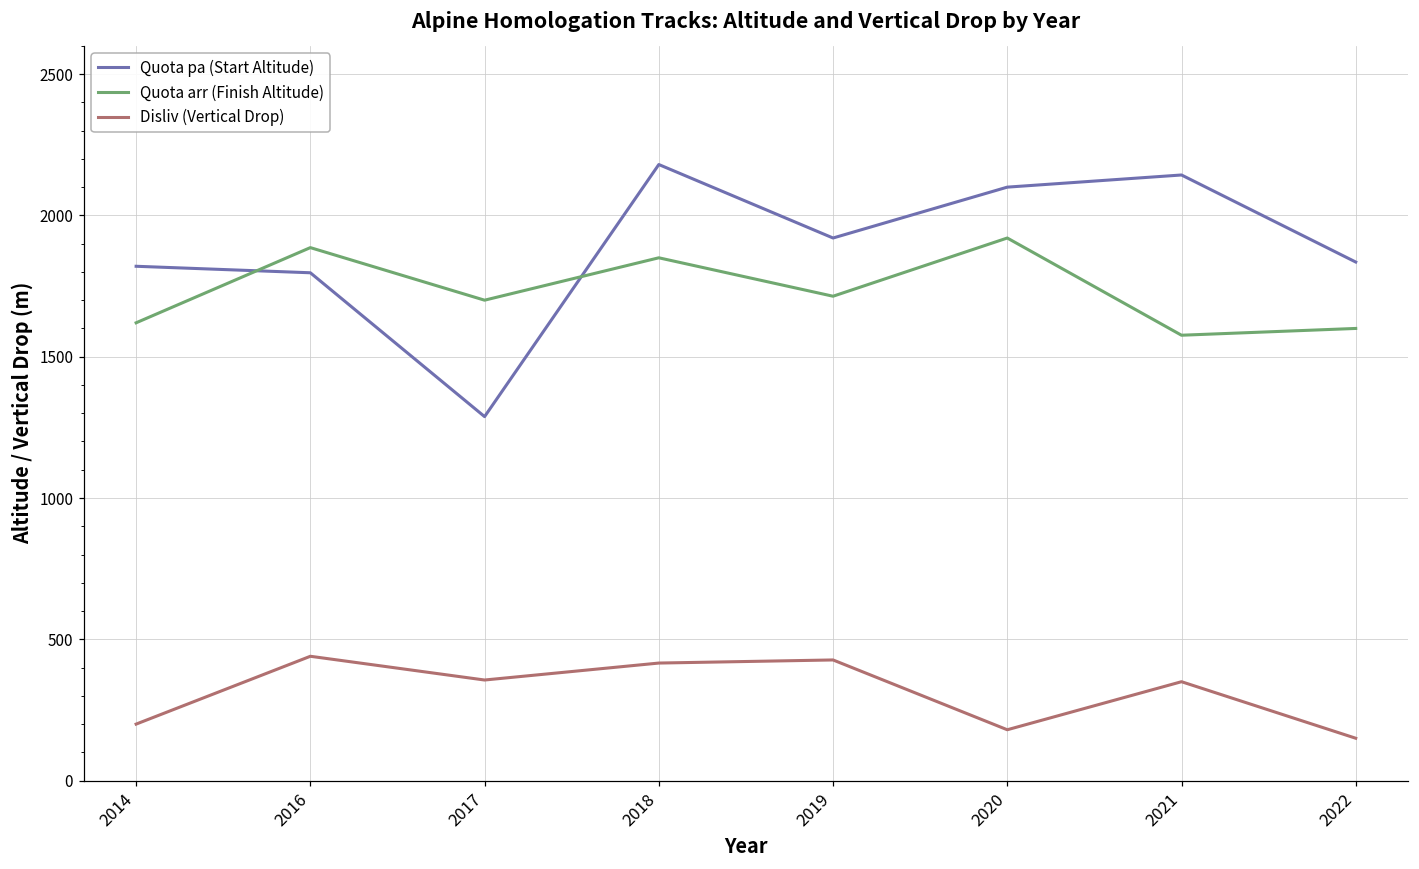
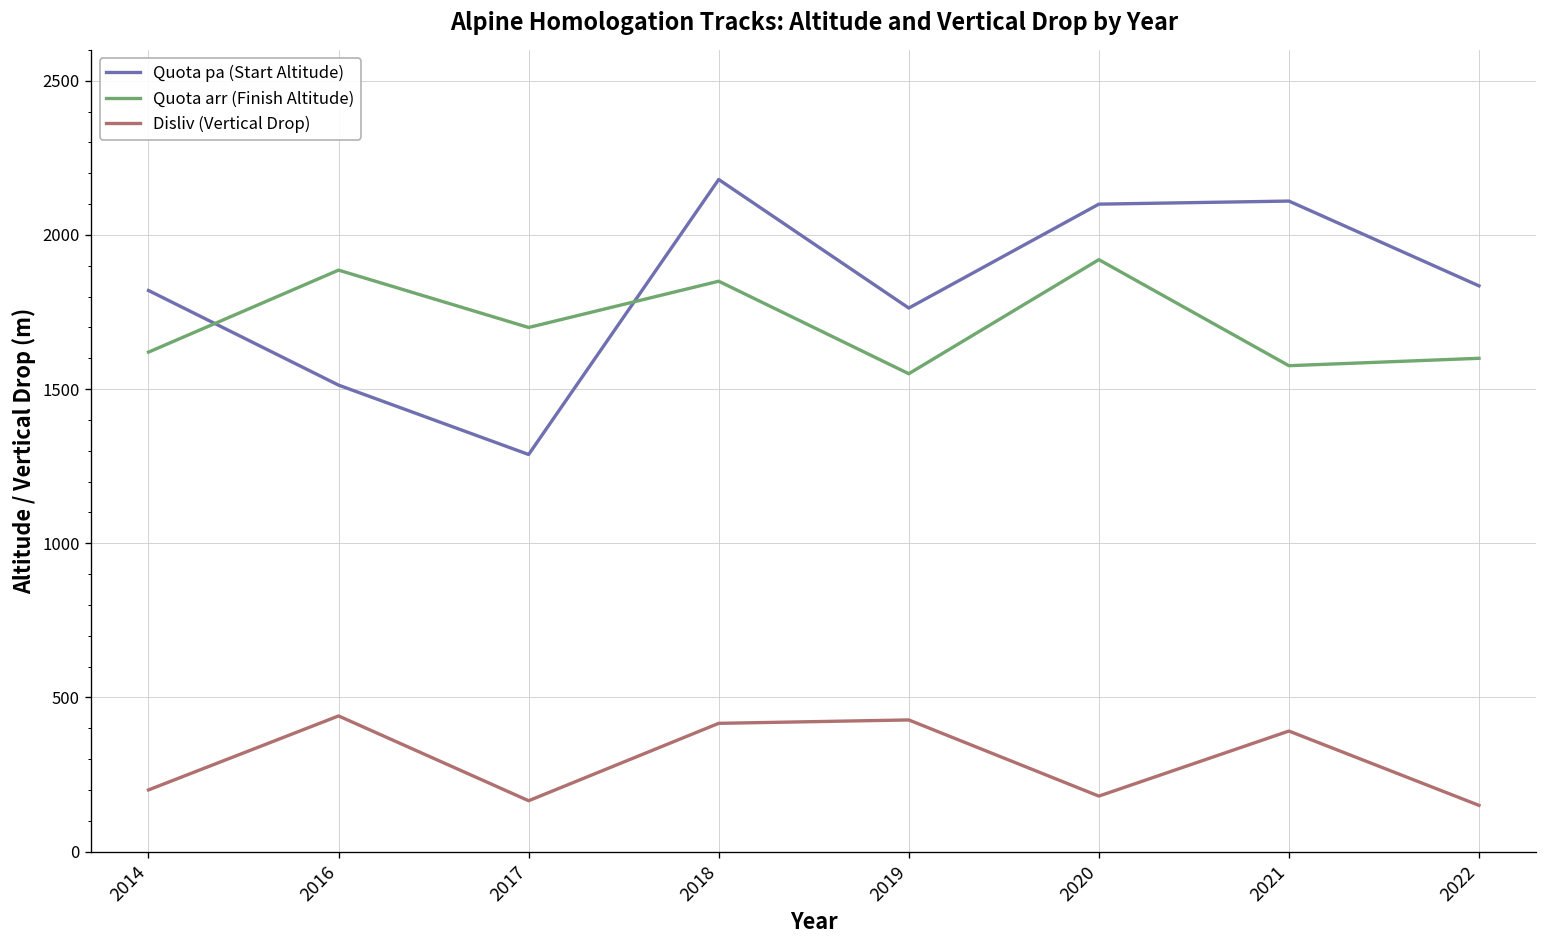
Quota pa (Start Altitude), 2016: 1800 -> 1510
Disliv (Vertical Drop), 2017: 360 -> 170
Quota pa (Start Altitude), 2019: 1920 -> 1760
Quota arr (Finish Altitude), 2019: 1710 -> 1550
Quota pa (Start Altitude), 2021: 2140 -> 2110
Disliv (Vertical Drop), 2021: 350 -> 390
